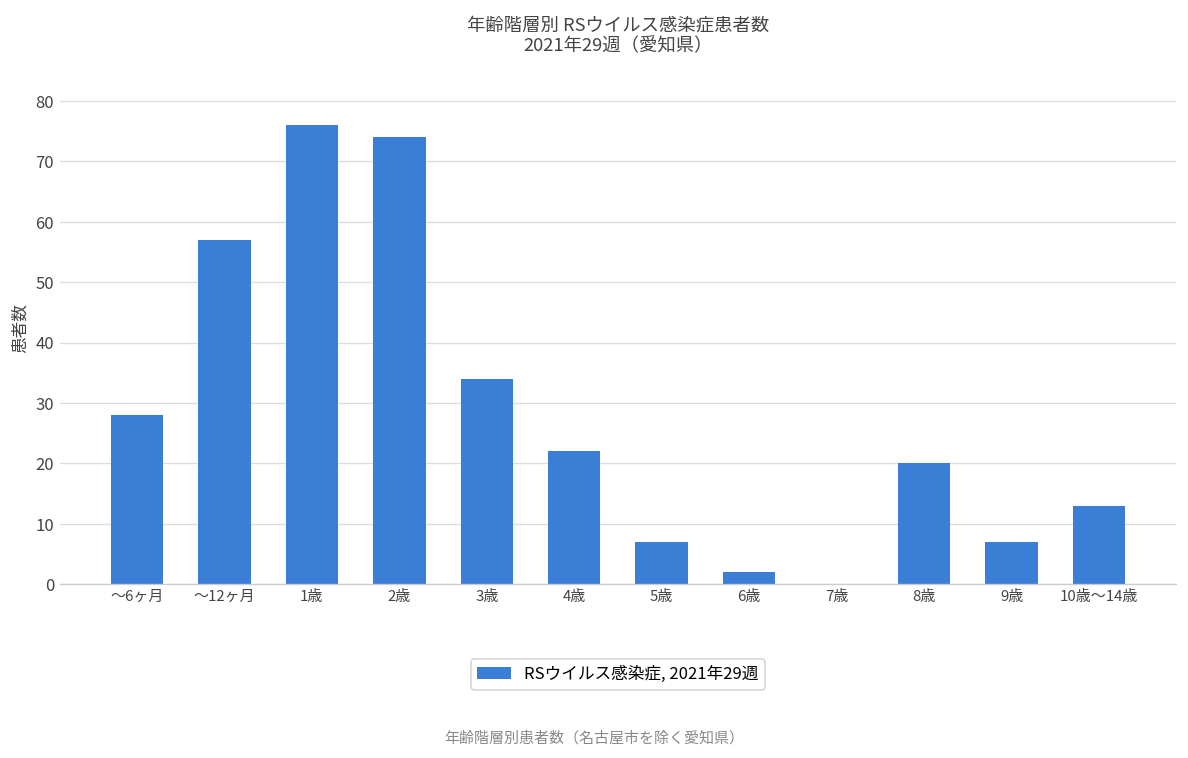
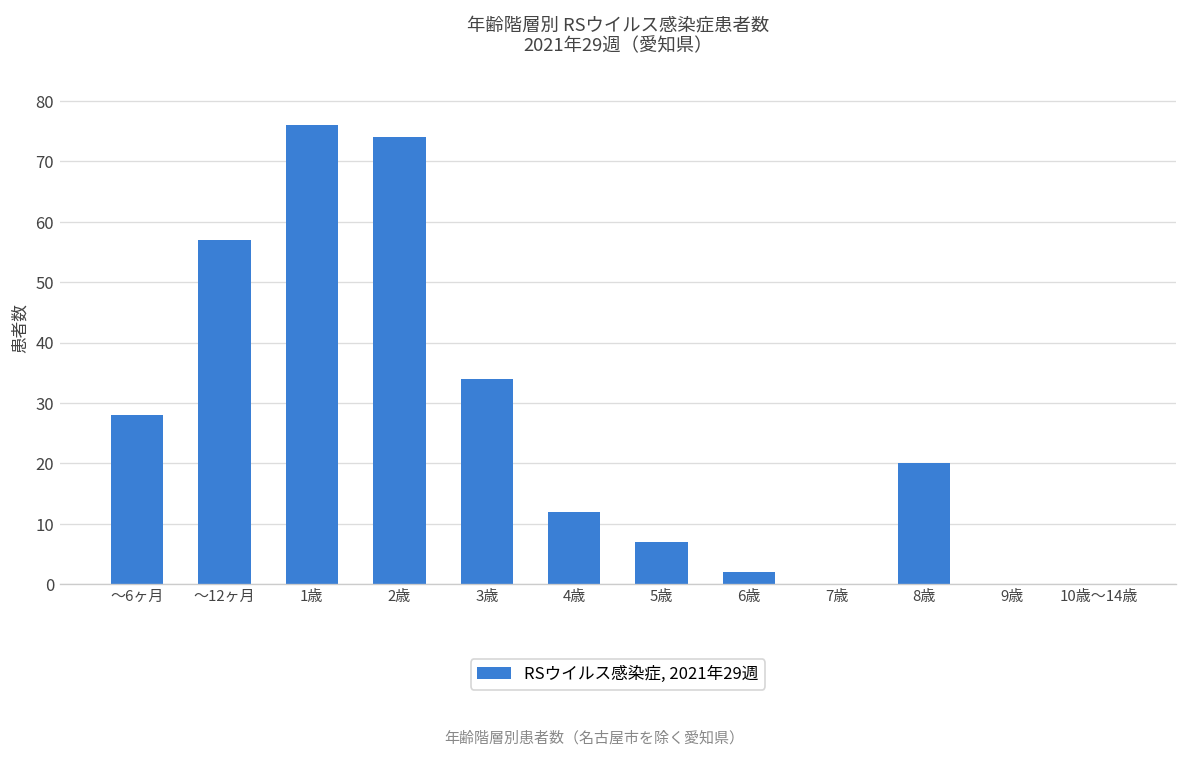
4歳: 22 -> 12
9歳: 7 -> 0
10歳～14歳: 13 -> 0
